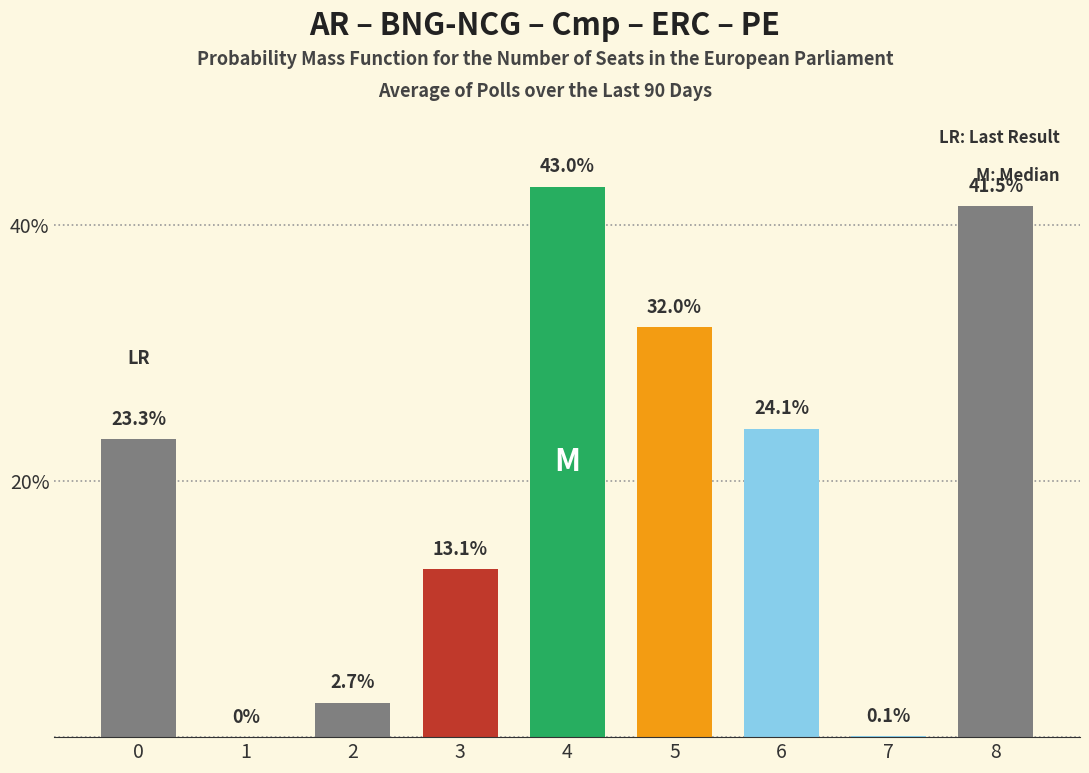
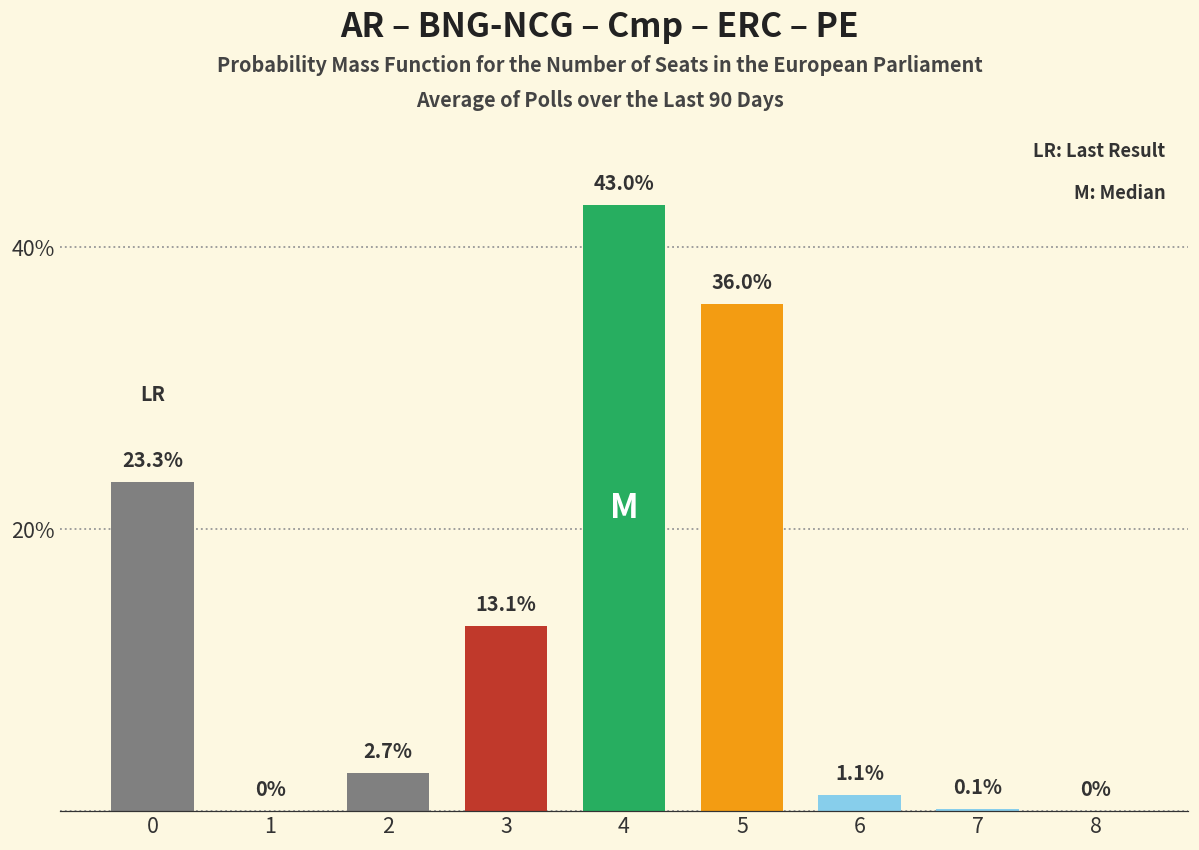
5: 32.0% -> 36.0%
6: 24.1% -> 1.1%
8: 41.5% -> 0%
